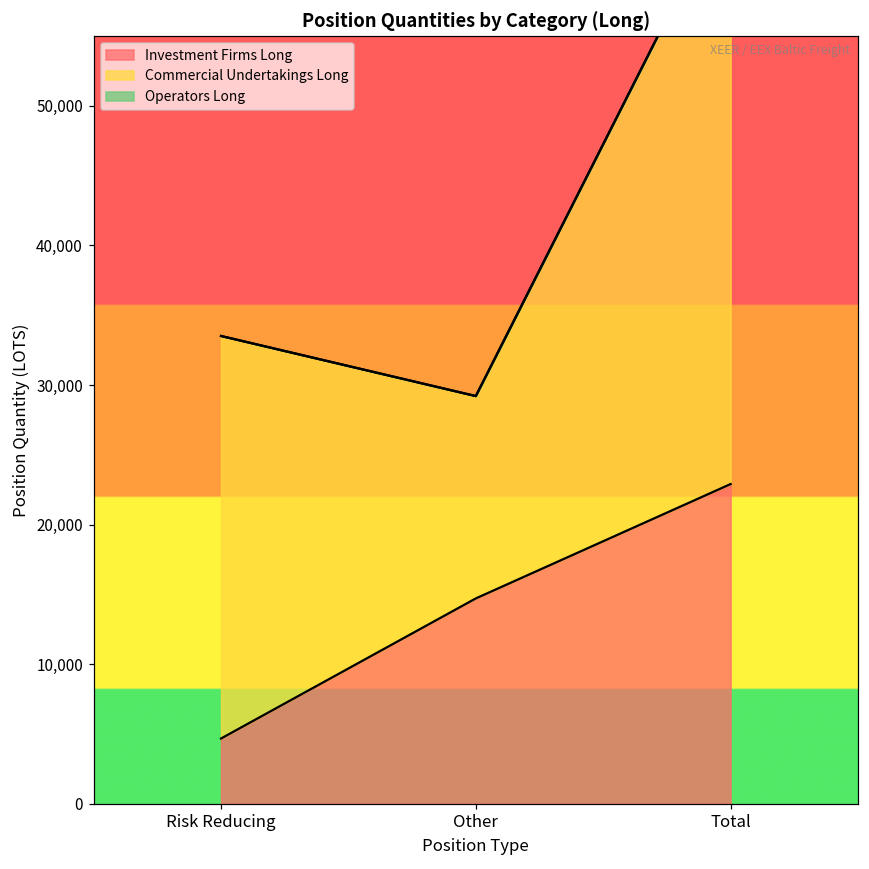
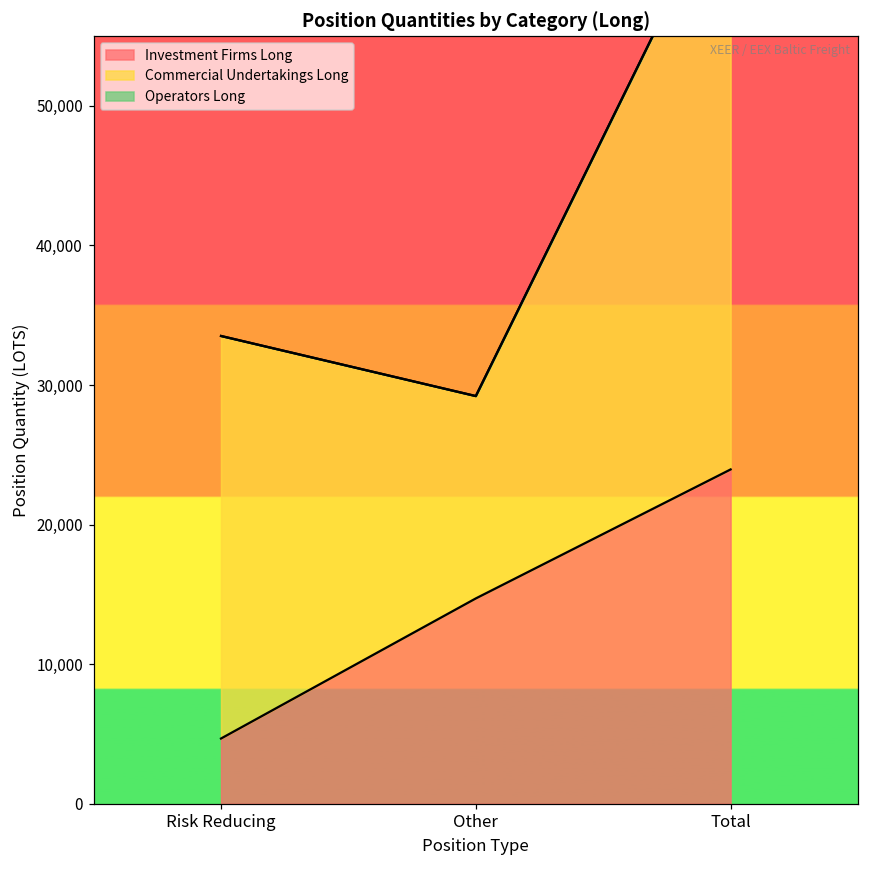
Investment Firms Long, Total: 22,900 -> 24,000
